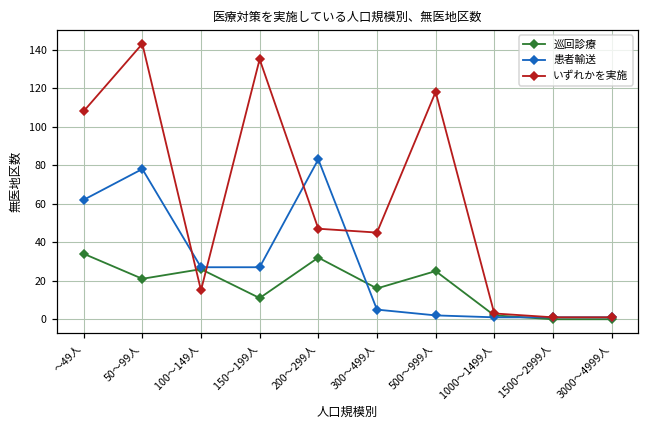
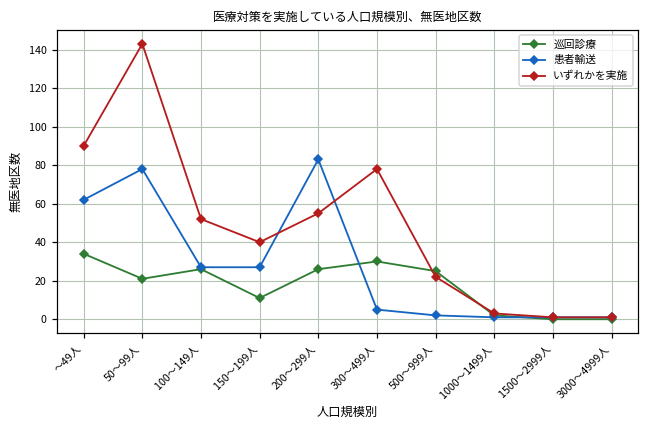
いずれかを実施, ～49人: 108 -> 90
いずれかを実施, 100～149人: 15 -> 52
いずれかを実施, 150～199人: 135 -> 40
巡回診療, 200～299人: 32 -> 26
いずれかを実施, 200～299人: 47 -> 55
巡回診療, 300～499人: 16 -> 30
いずれかを実施, 300～499人: 45 -> 78
いずれかを実施, 500～999人: 118 -> 22
